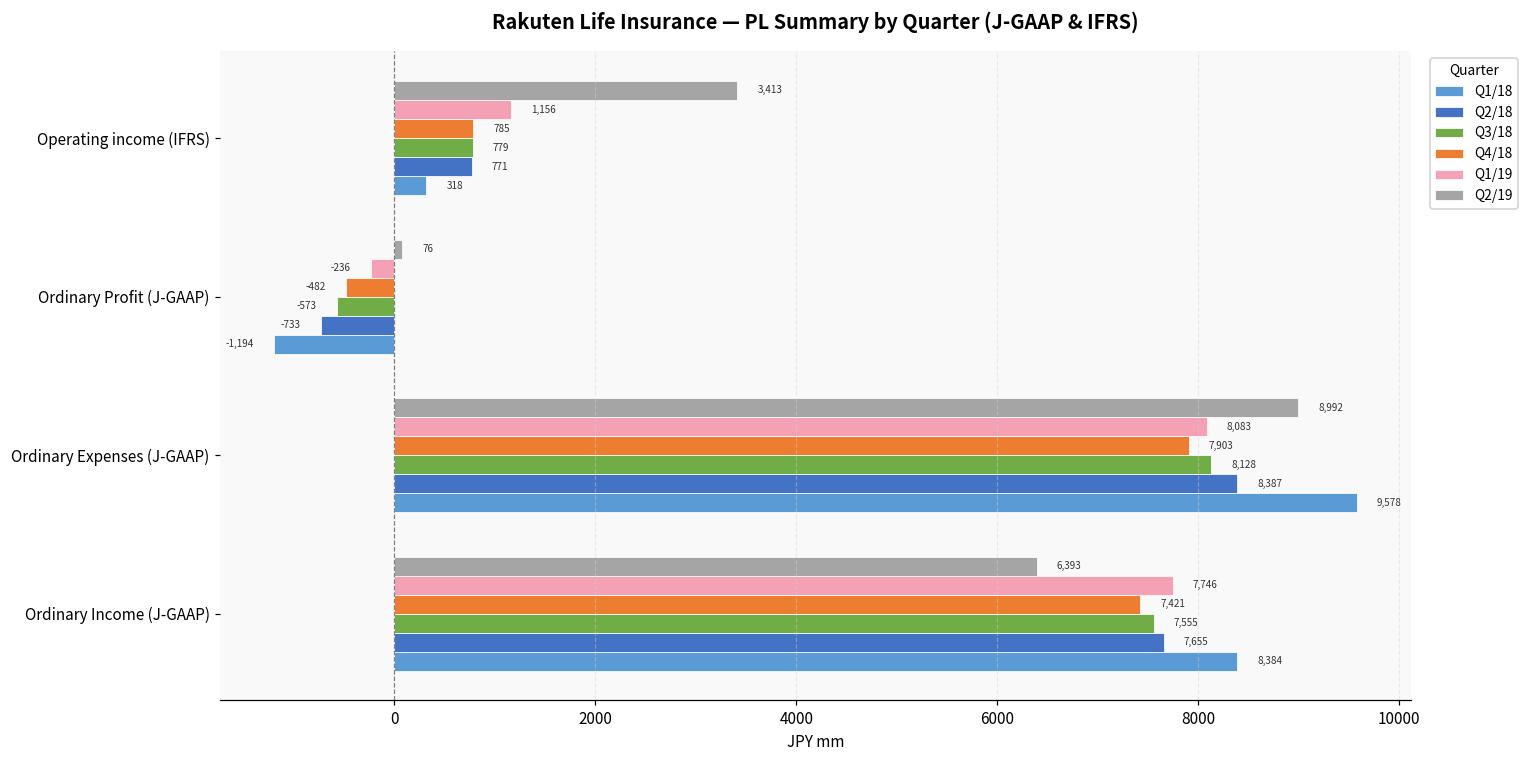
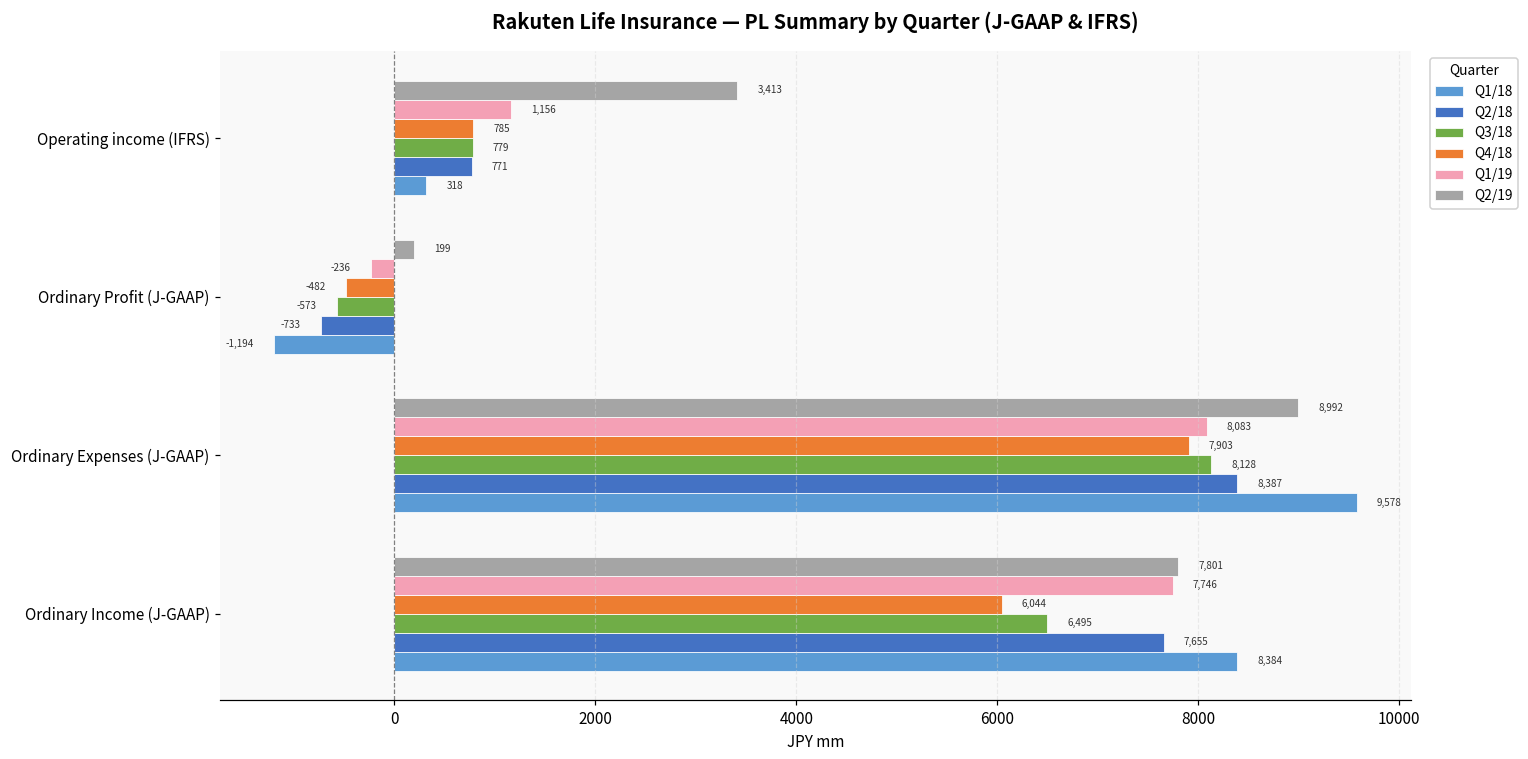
Q2/19, Ordinary Profit (J-GAAP): 76 -> 199
Q2/19, Ordinary Income (J-GAAP): 6,393 -> 7,801
Q4/18, Ordinary Income (J-GAAP): 7,421 -> 6,044
Q3/18, Ordinary Income (J-GAAP): 7,555 -> 6,495
